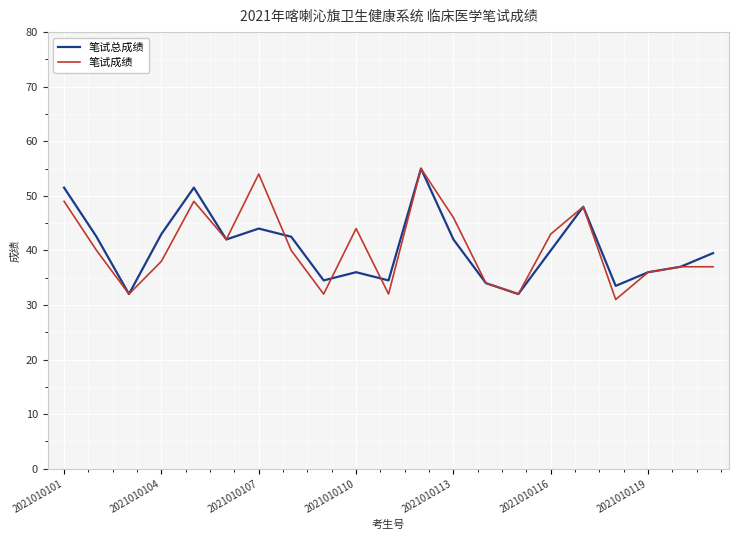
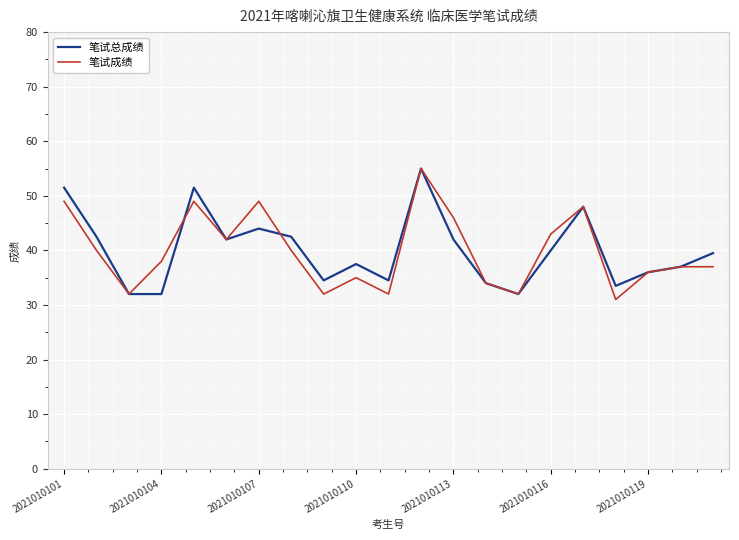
笔试总成绩, 2021010104: 43 -> 32
笔试成绩, 2021010107: 54 -> 49
笔试总成绩, 2021010110: 36 -> 38
笔试成绩, 2021010110: 44 -> 35
